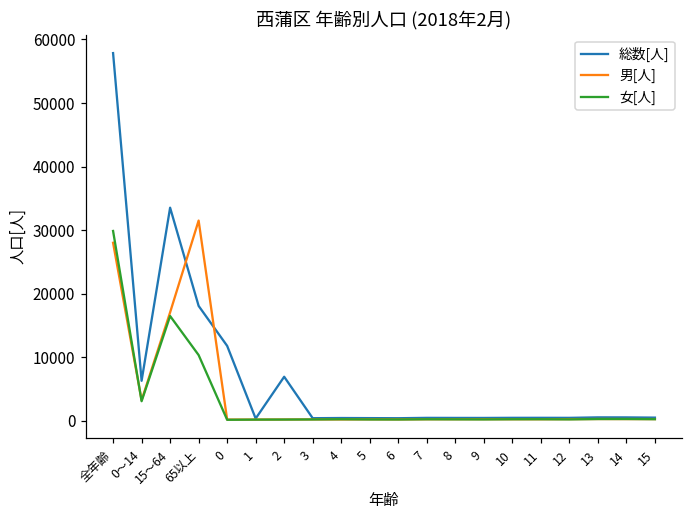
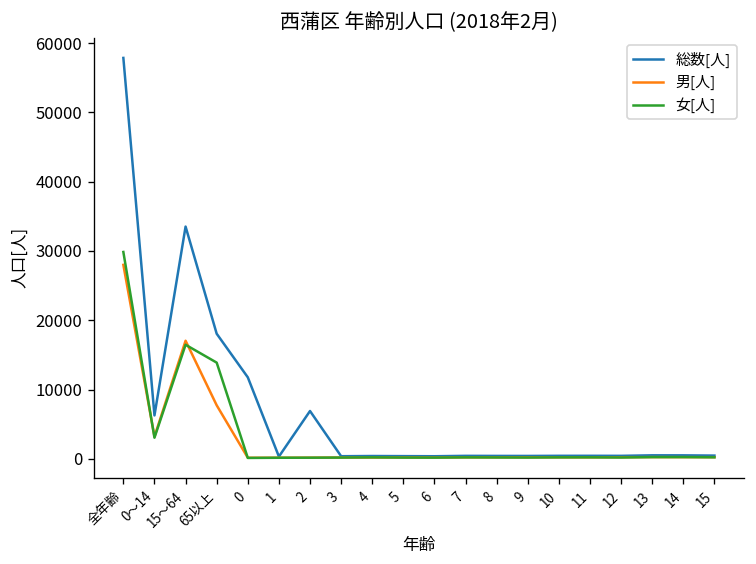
男[人], 65以上: 31000 -> 8000
女[人], 65以上: 10000 -> 14000
